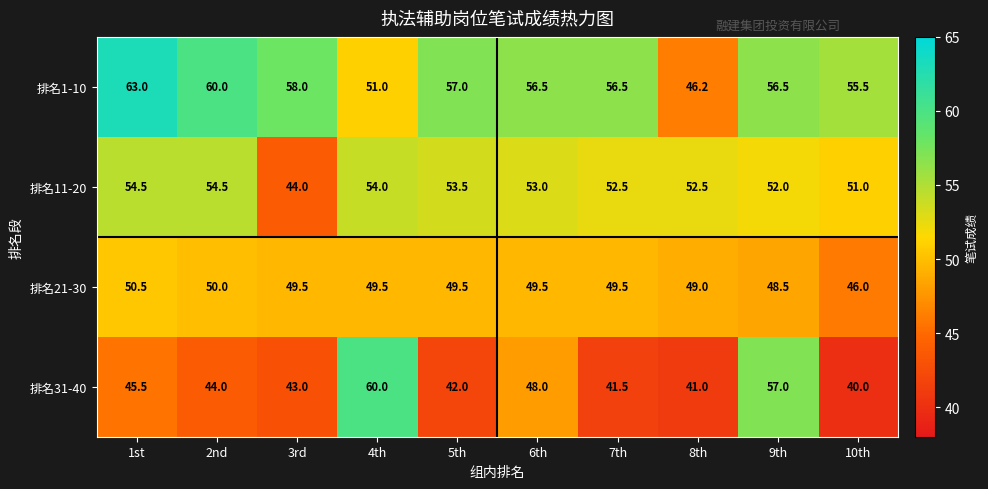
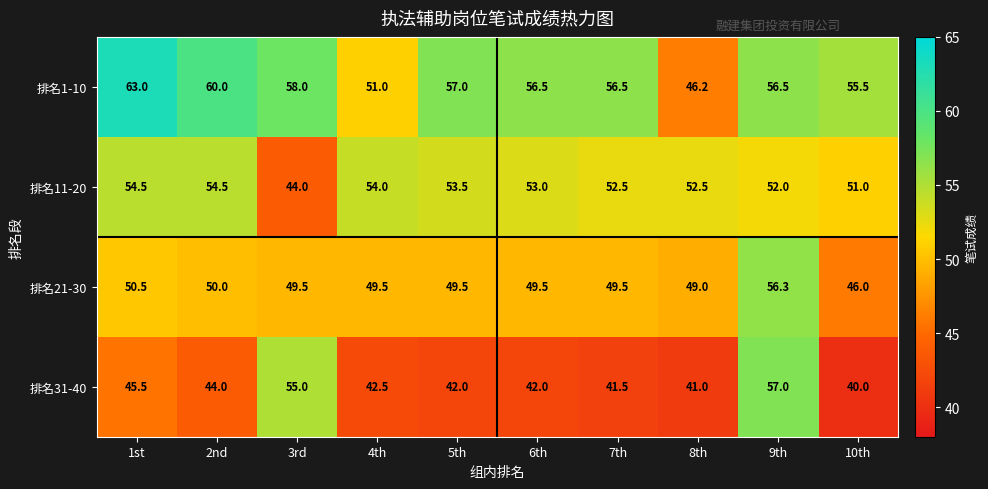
排名21-30, 9th: 48.5 -> 56.3
排名31-40, 3rd: 43.0 -> 55.0
排名31-40, 4th: 60.0 -> 42.5
排名31-40, 6th: 48.0 -> 42.0
